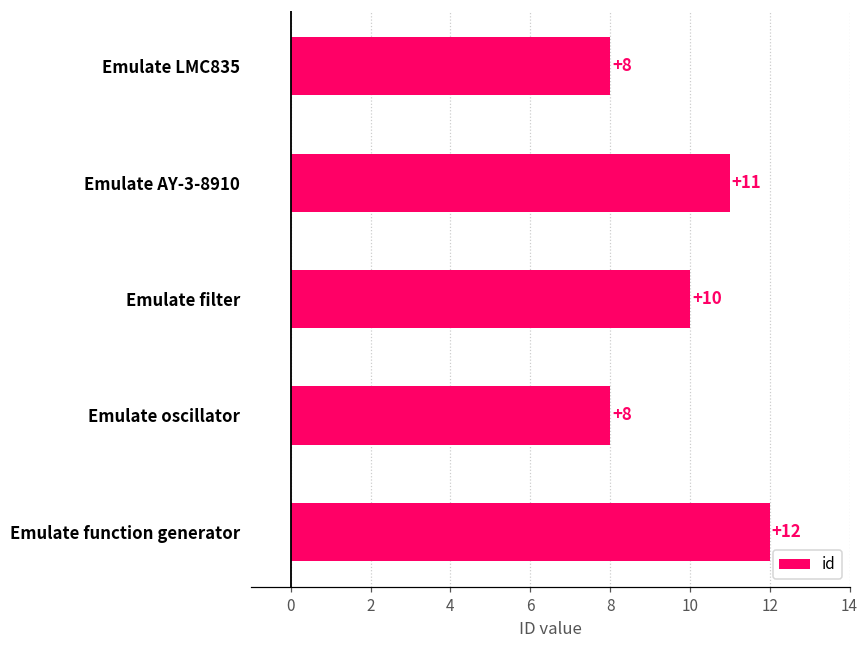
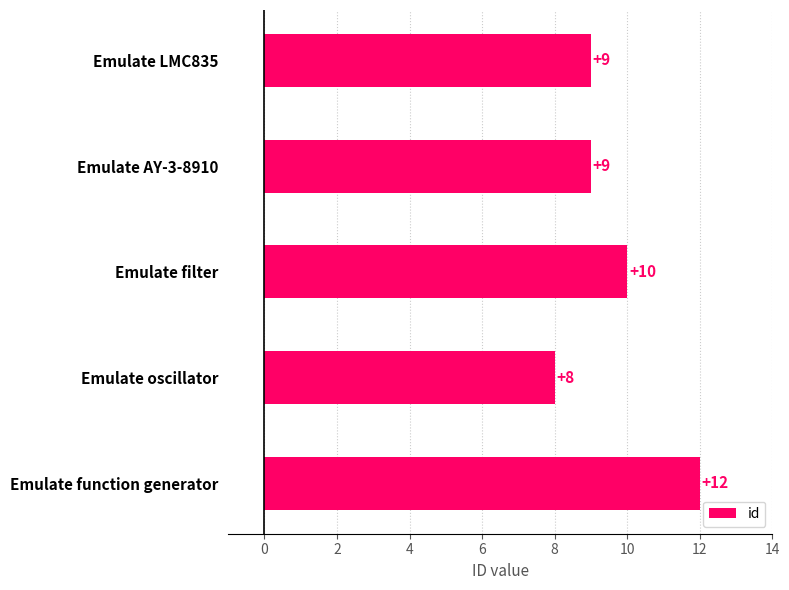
Emulate LMC835: +8 -> +9
Emulate AY-3-8910: +11 -> +9
